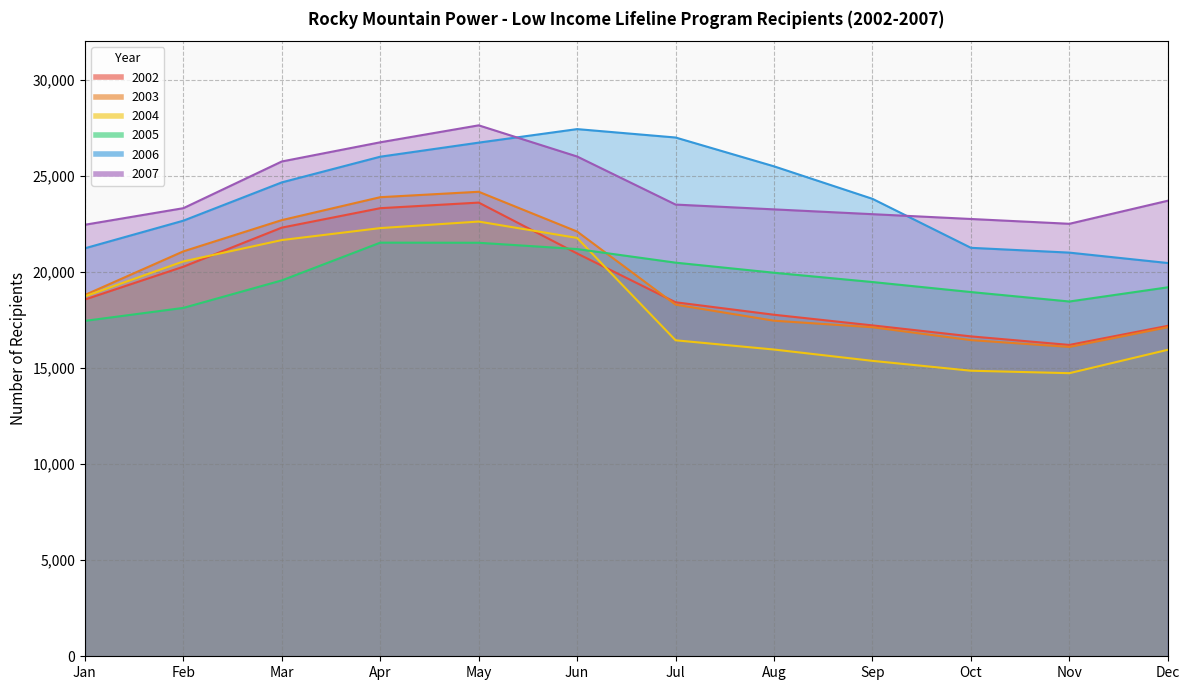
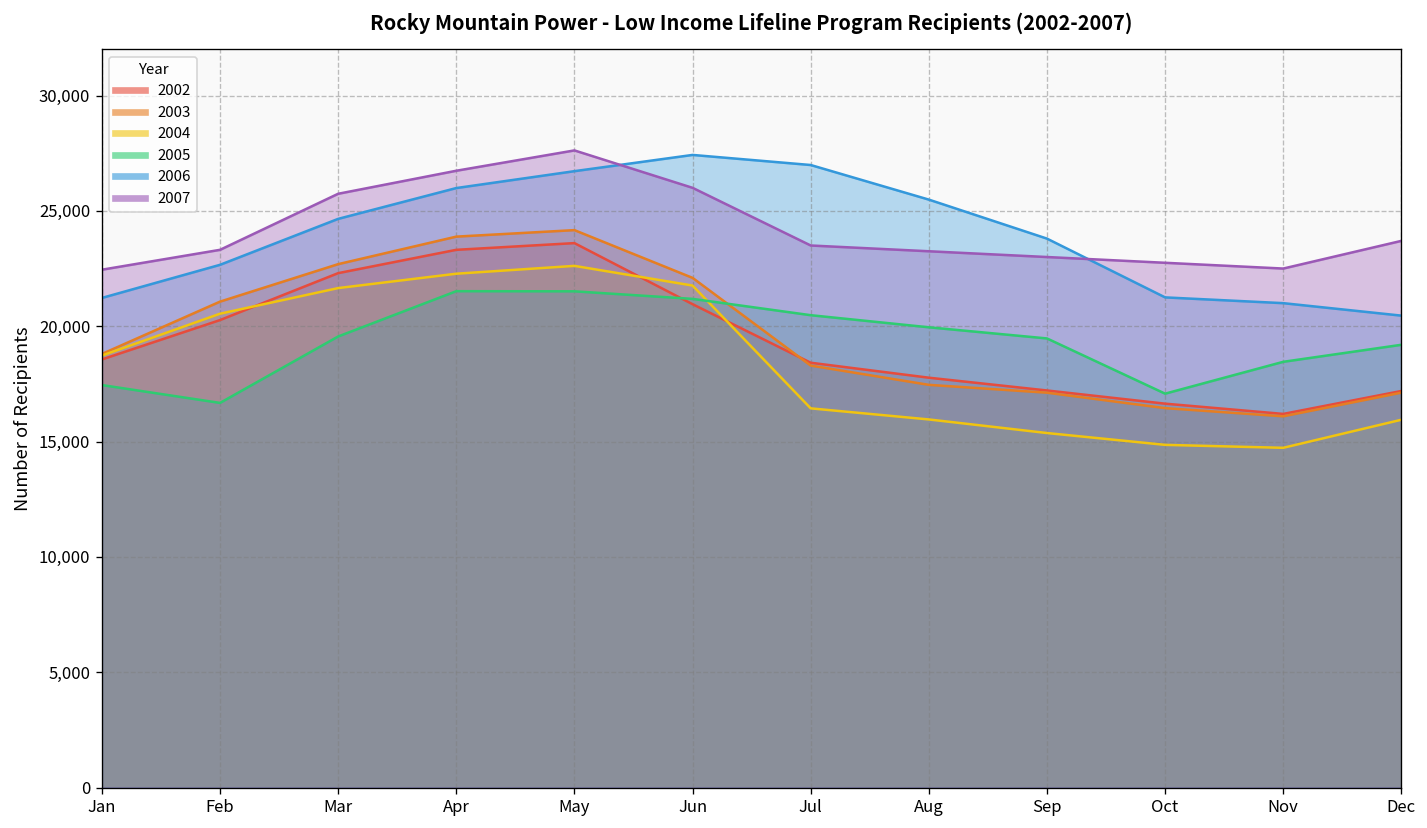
2005, Feb: 18,100 -> 16,700
2005, Oct: 18,900 -> 17,100
